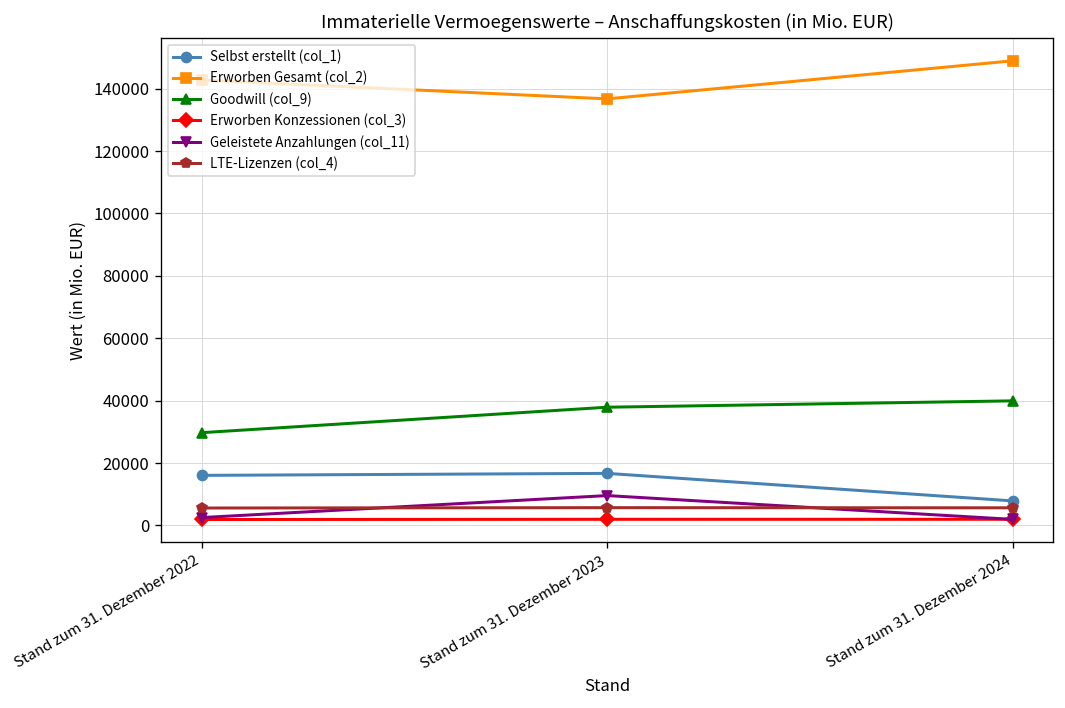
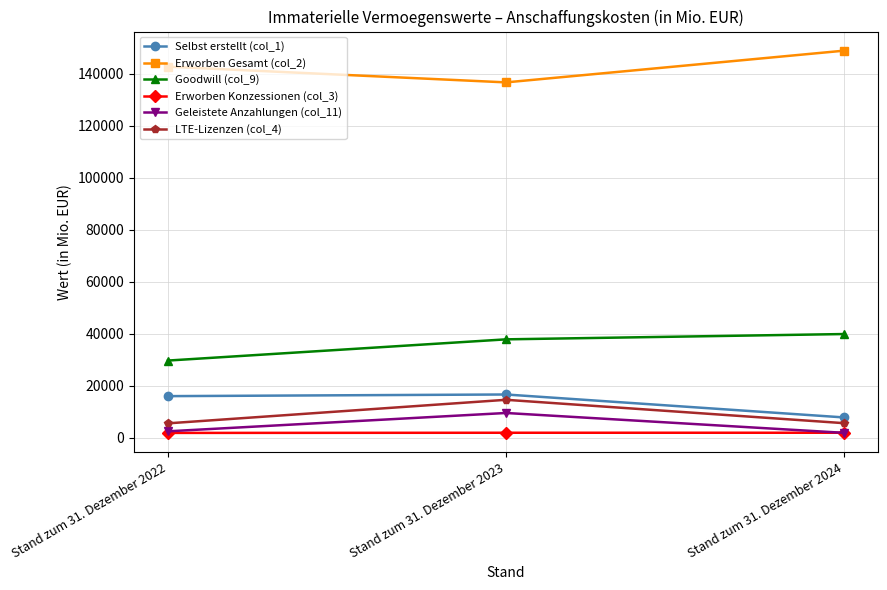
LTE-Lizenzen (col_4), Stand zum 31. Dezember 2023: 6000 -> 15000
